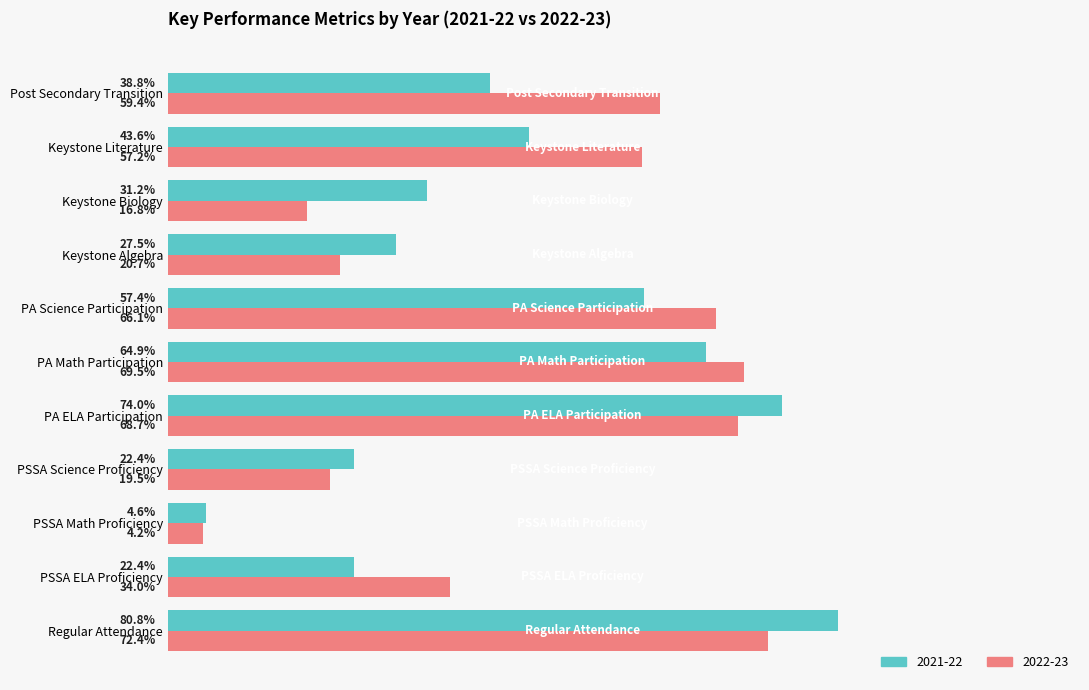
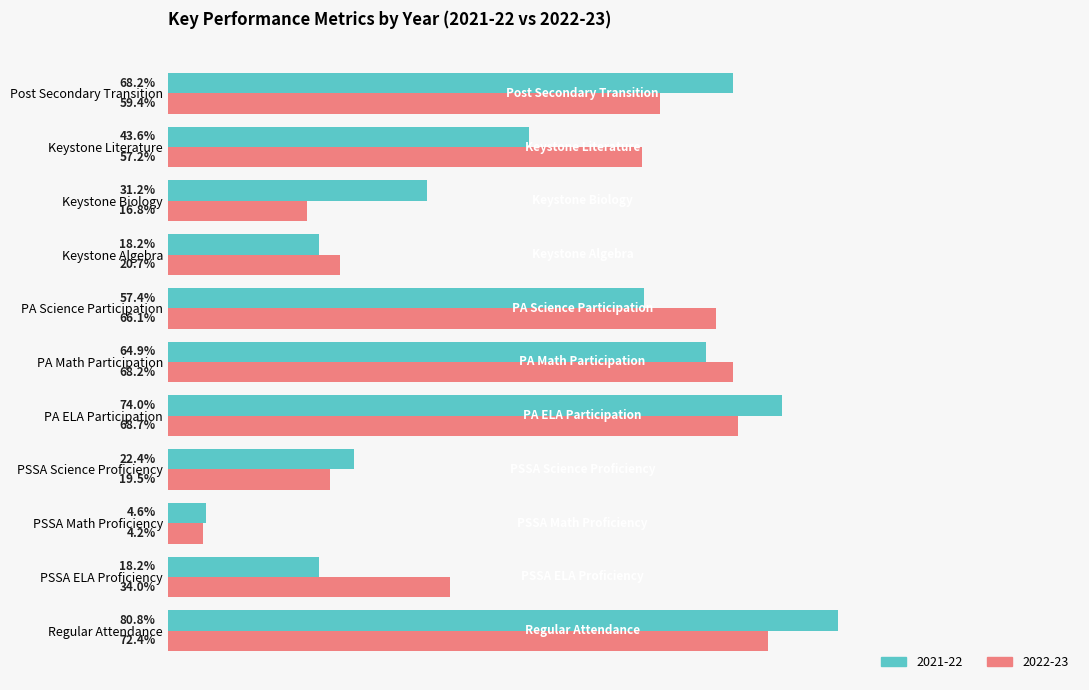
2021-22, Post Secondary Transition: 38.8% -> 68.2%
2021-22, Keystone Algebra: 27.5% -> 18.2%
2022-23, PA Math Participation: 69.5% -> 68.2%
2021-22, PSSA ELA Proficiency: 22.4% -> 18.2%
